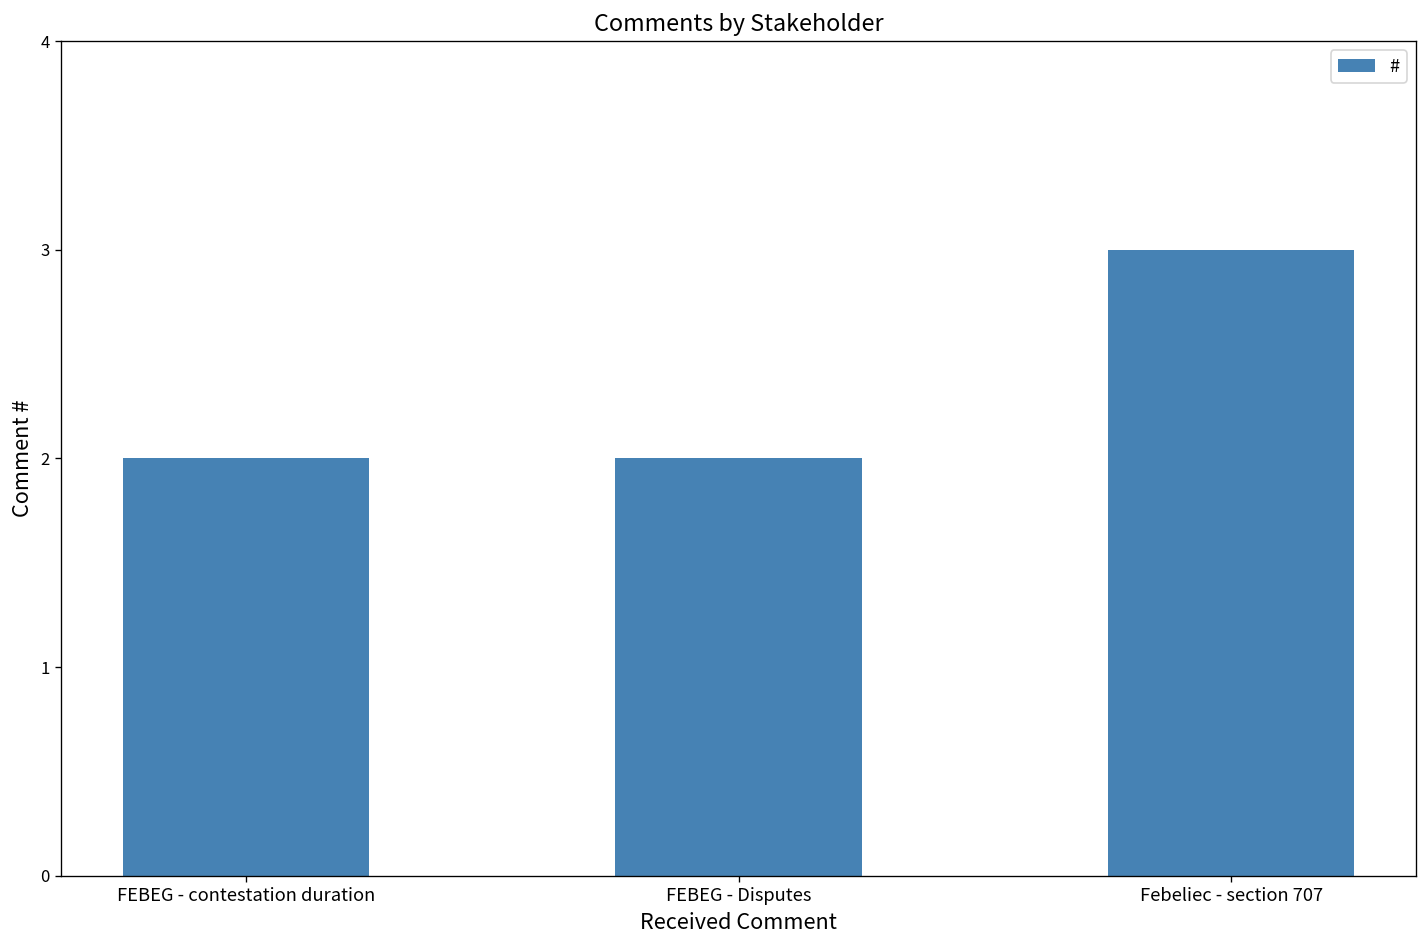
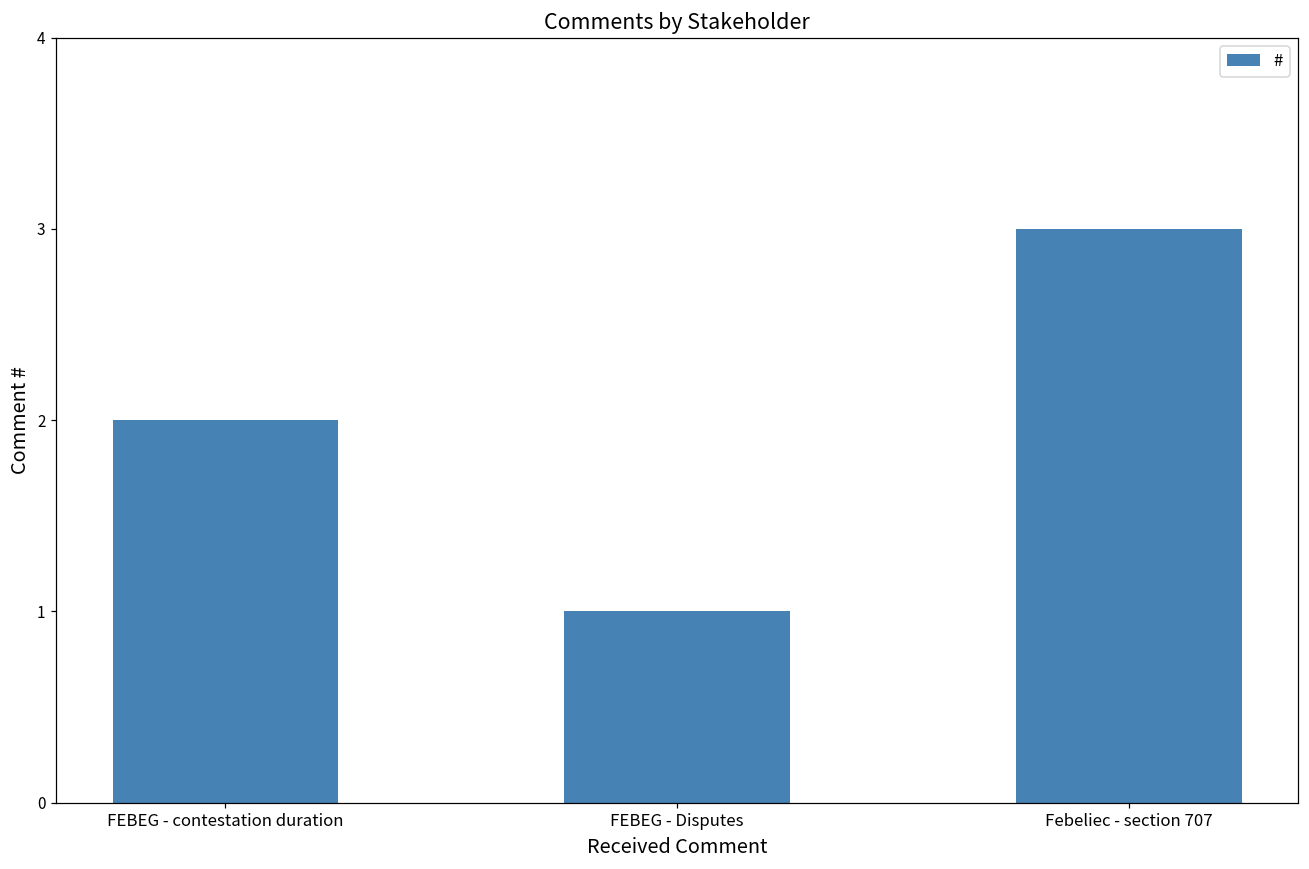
FEBEG - Disputes: 2 -> 1
